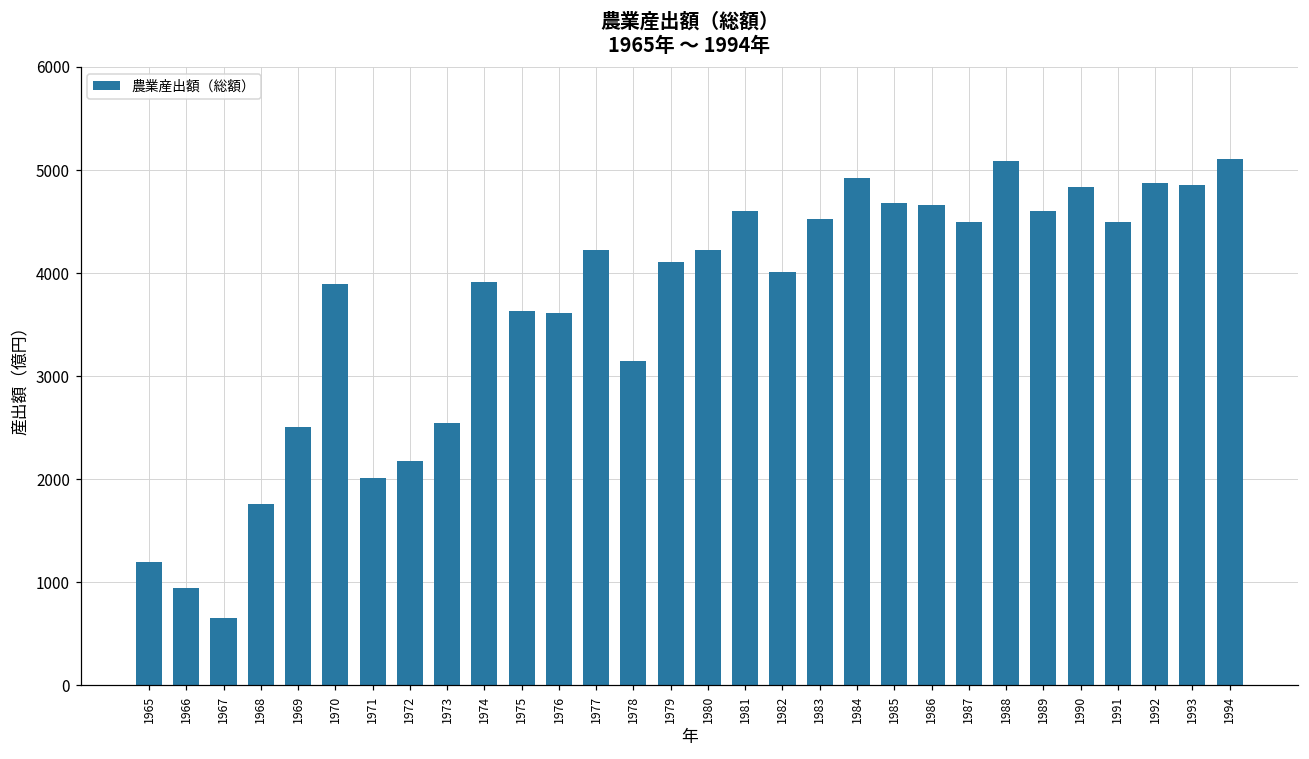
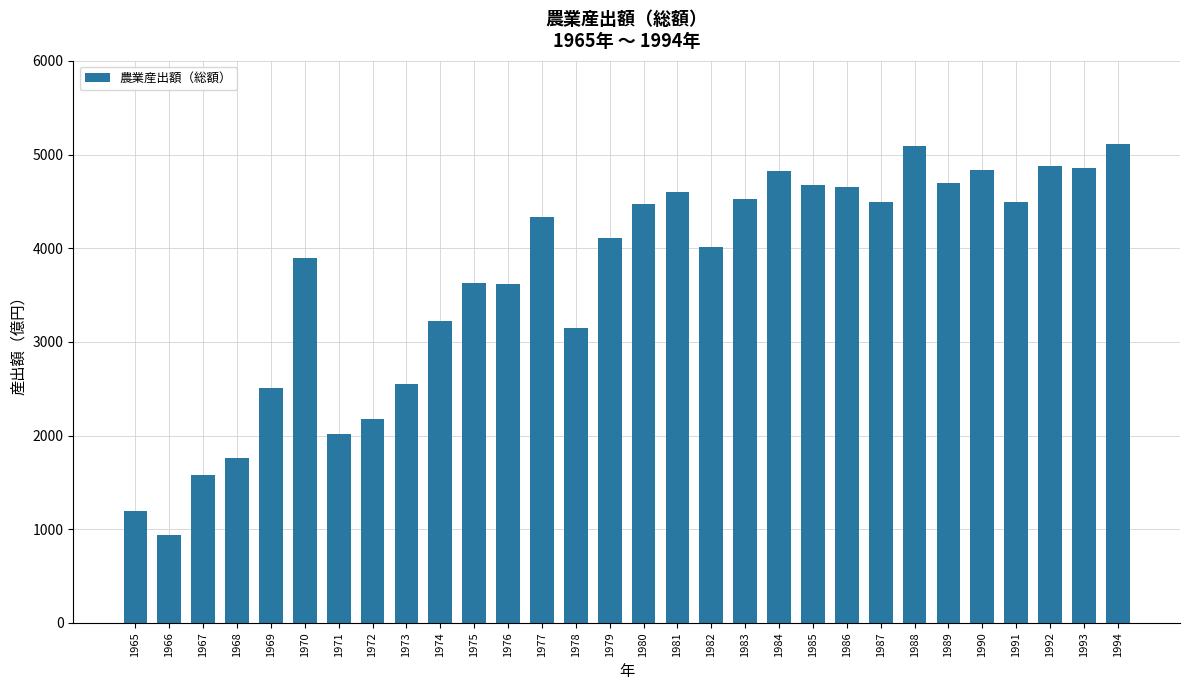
1967: 600 -> 1600
1974: 3900 -> 3200
1977: 4200 -> 4300
1980: 4200 -> 4500
1984: 4900 -> 4800
1989: 4600 -> 4700
